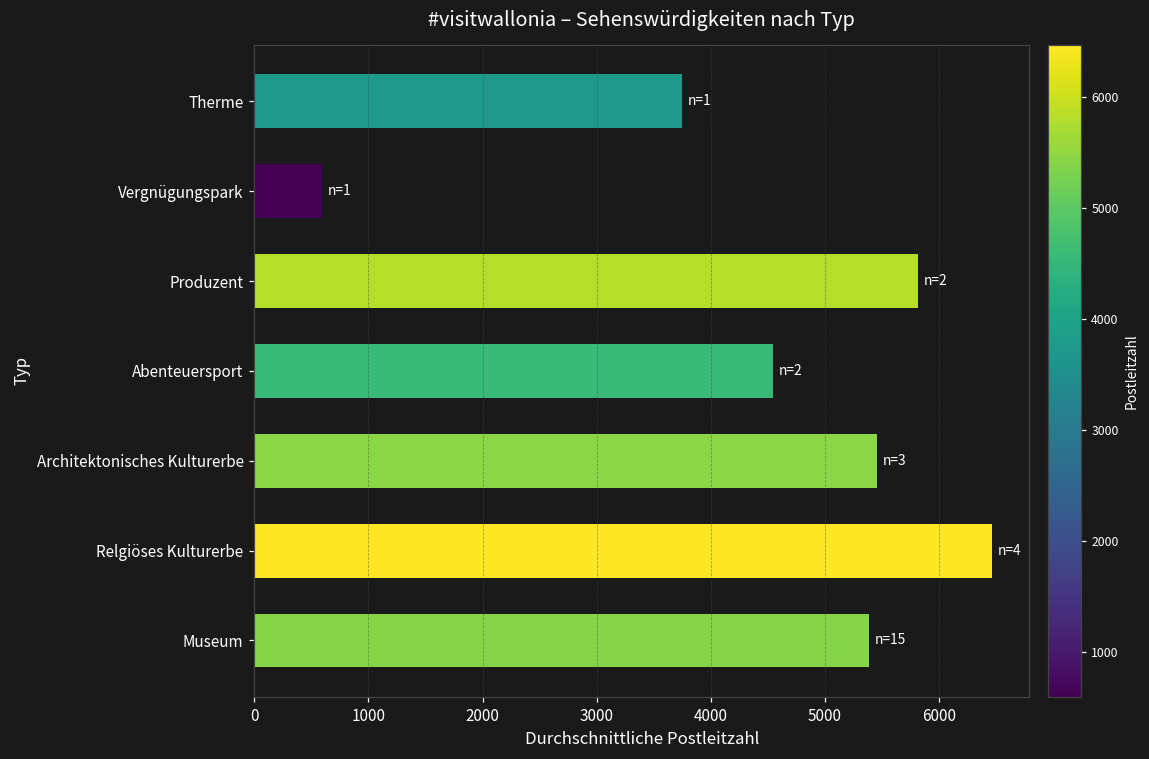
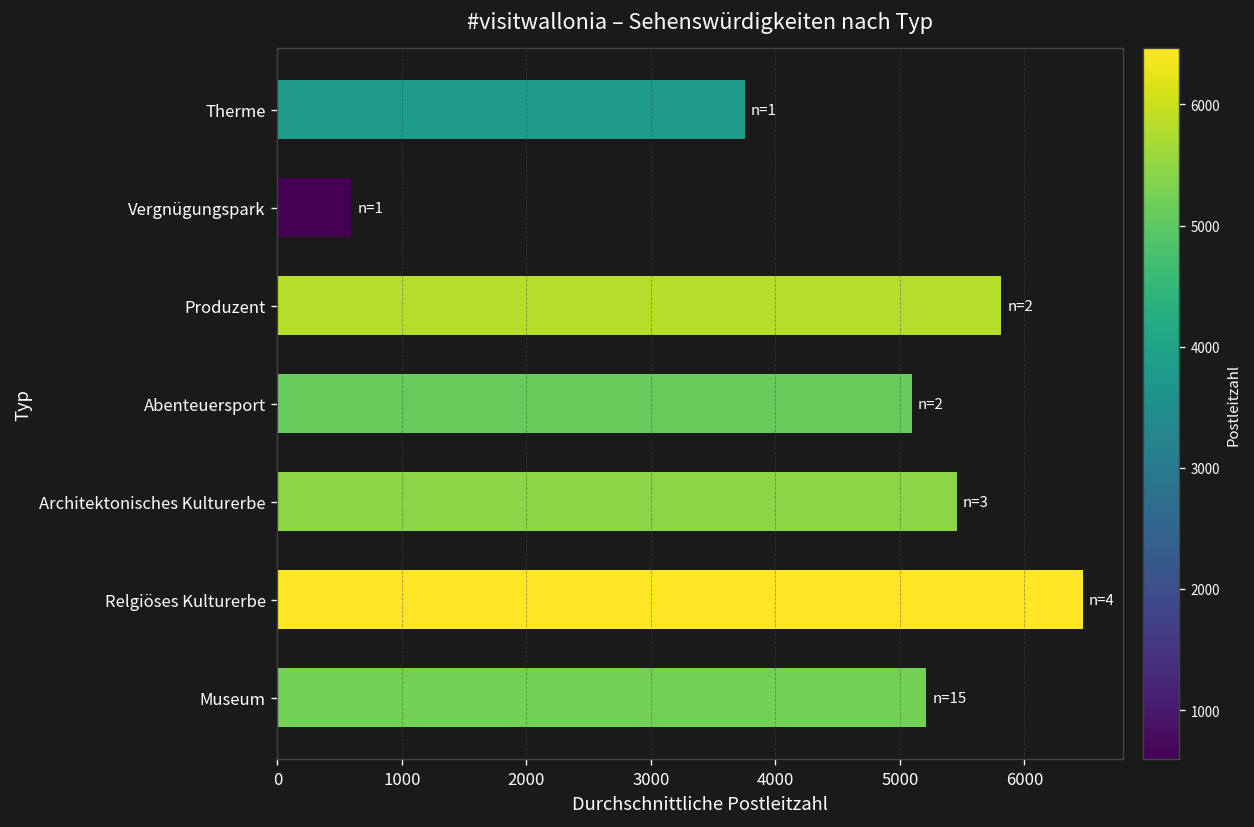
Abenteuersport: 4550 -> 5090
Museum: 5390 -> 5210
